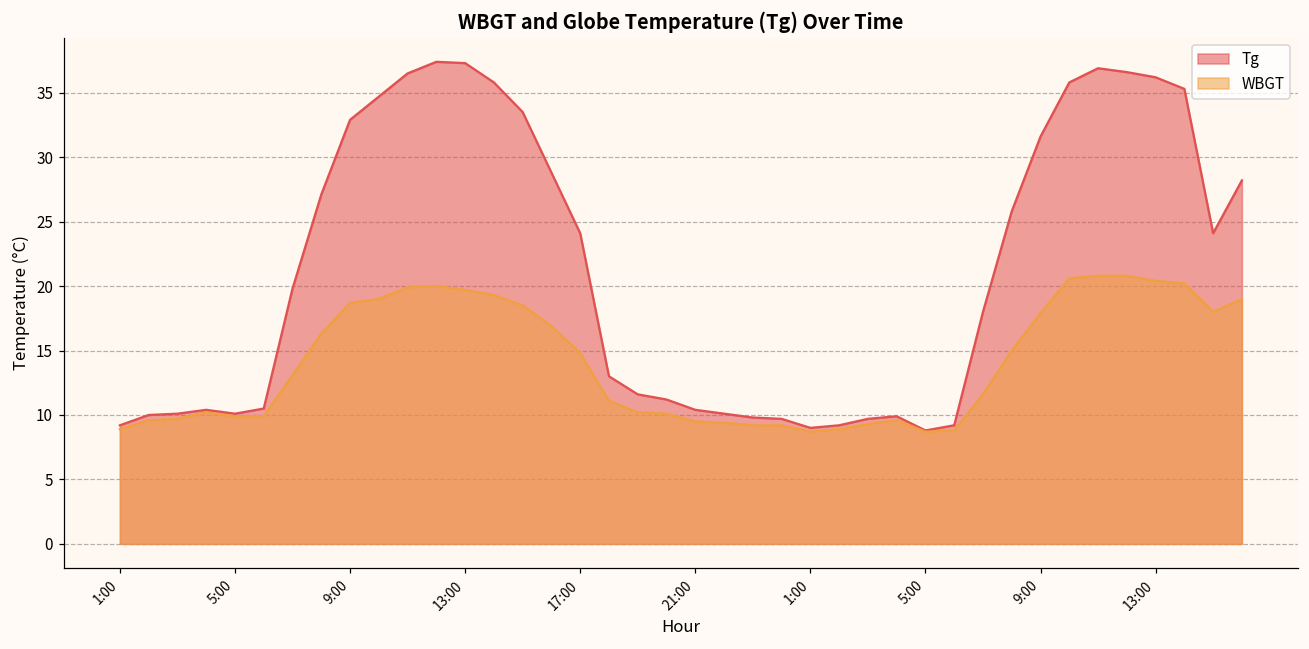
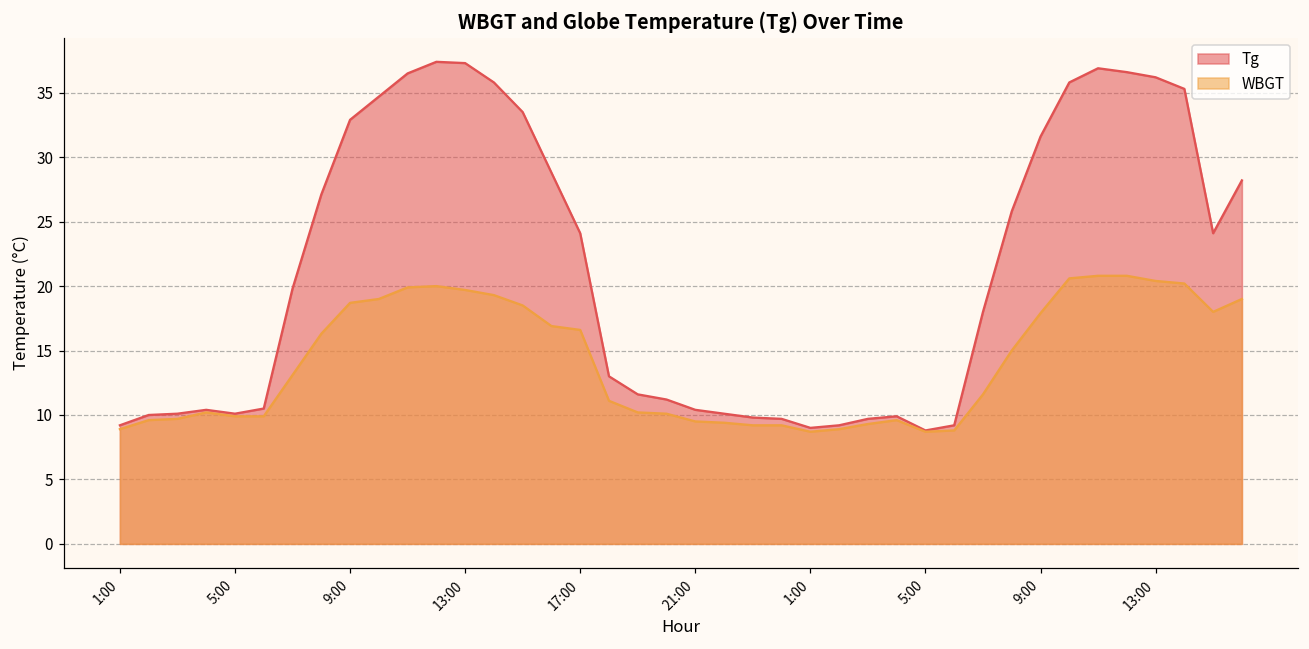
WBGT, 17:00: 14.8 -> 16.6
